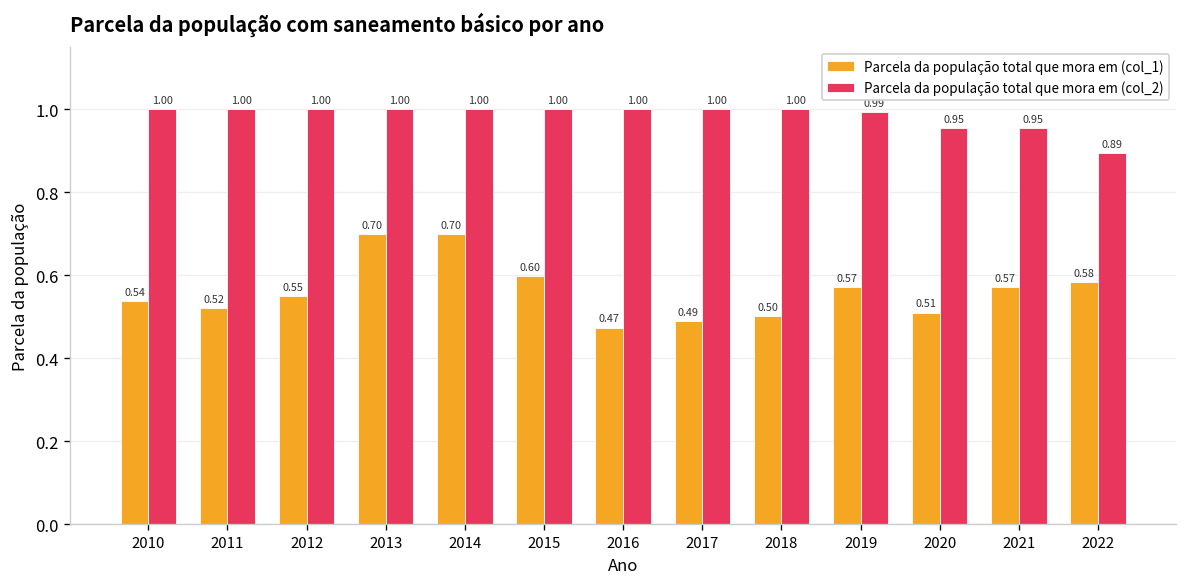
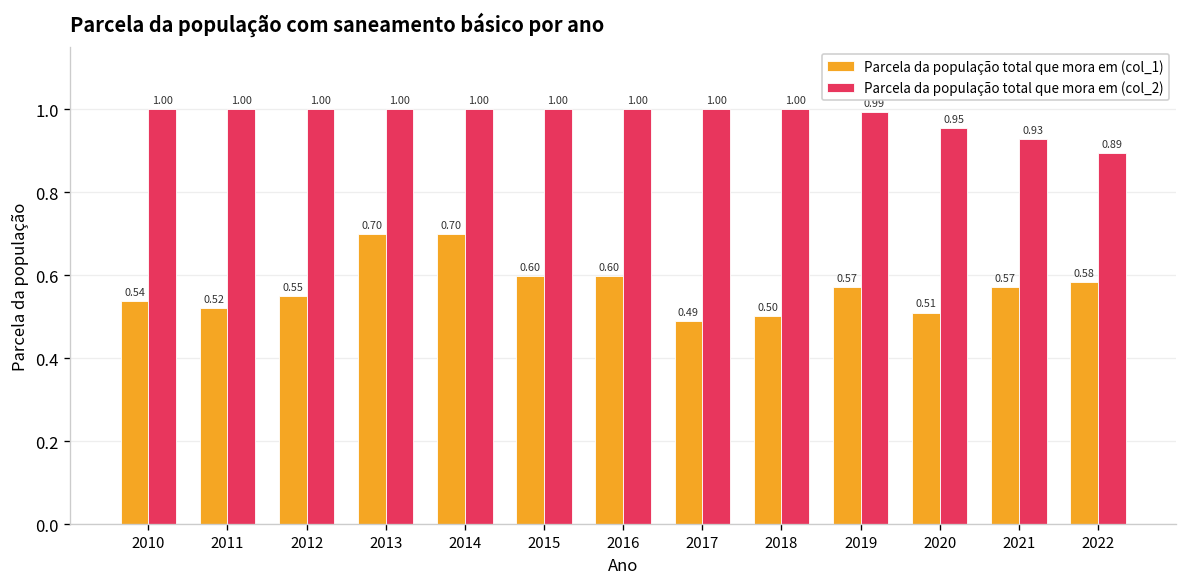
Parcela da população total que mora em (col_1), 2016: 0.47 -> 0.60
Parcela da população total que mora em (col_2), 2021: 0.95 -> 0.93
